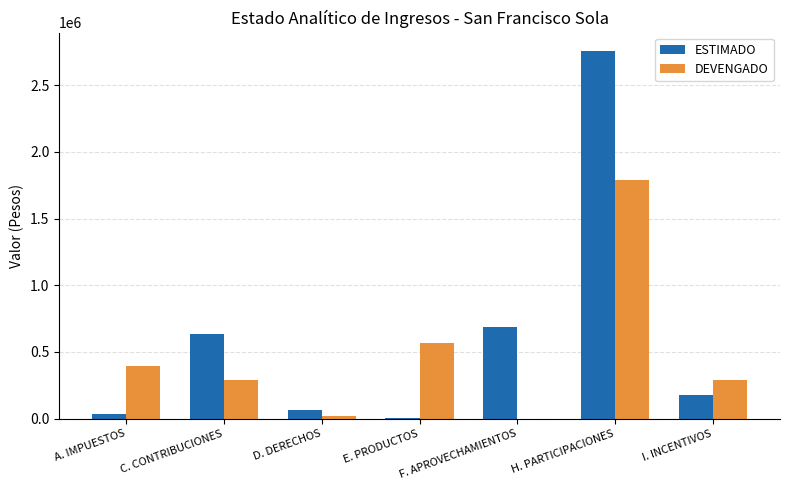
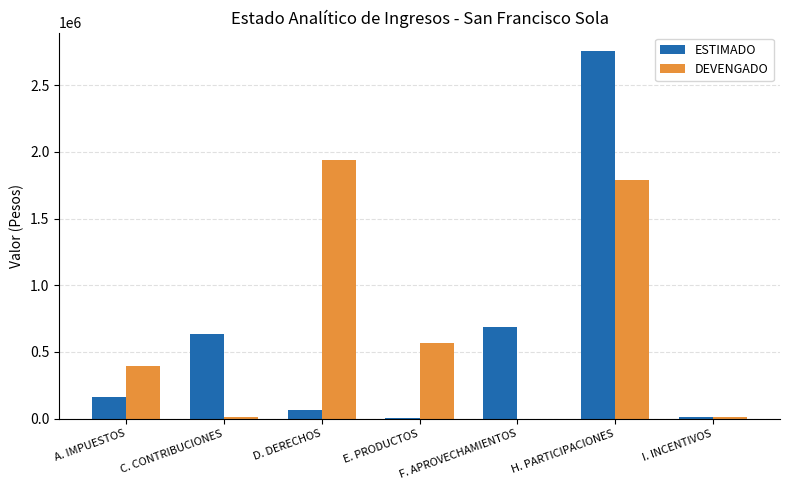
ESTIMADO, A. IMPUESTOS: 40000 -> 160000
DEVENGADO, C. CONTRIBUCIONES: 290000 -> 10000
DEVENGADO, D. DERECHOS: 20000 -> 1940000
ESTIMADO, I. INCENTIVOS: 180000 -> 10000
DEVENGADO, I. INCENTIVOS: 290000 -> 10000
